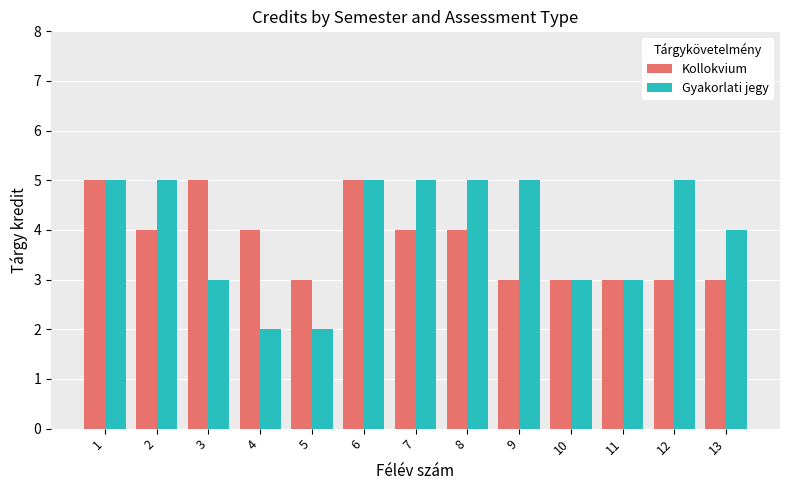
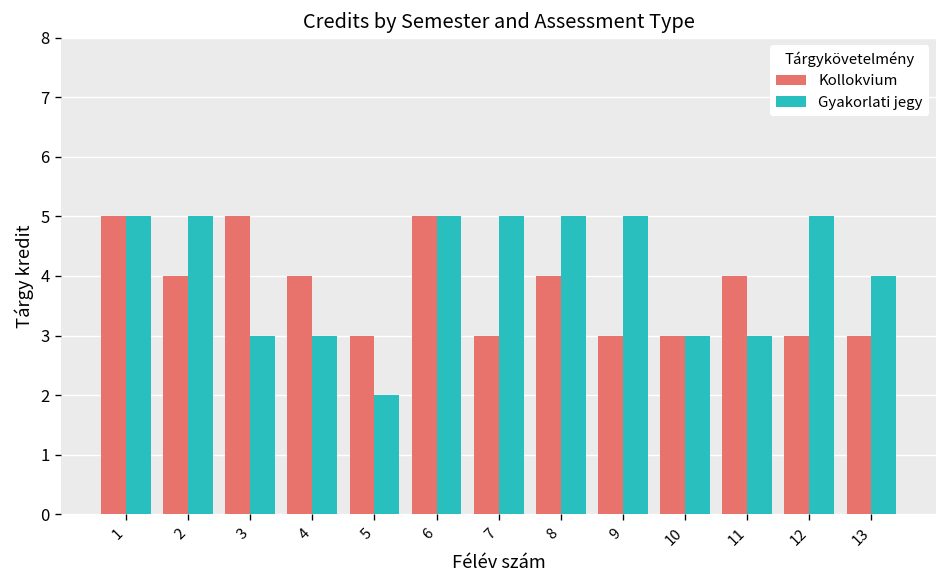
Gyakorlati jegy, 4: 2 -> 3
Kollokvium, 7: 4 -> 3
Kollokvium, 11: 3 -> 4
